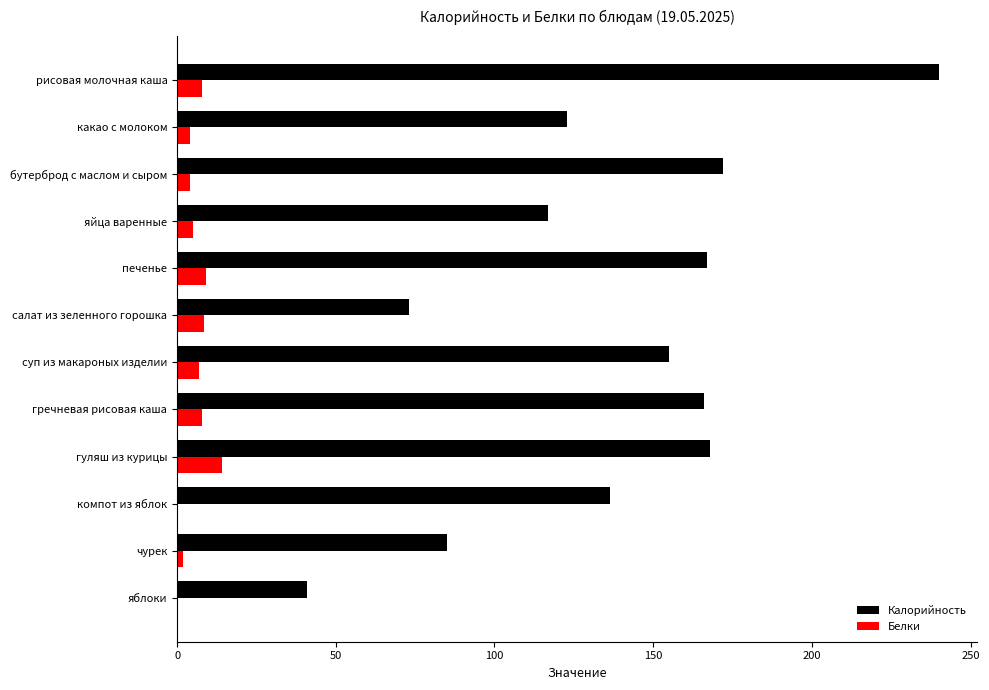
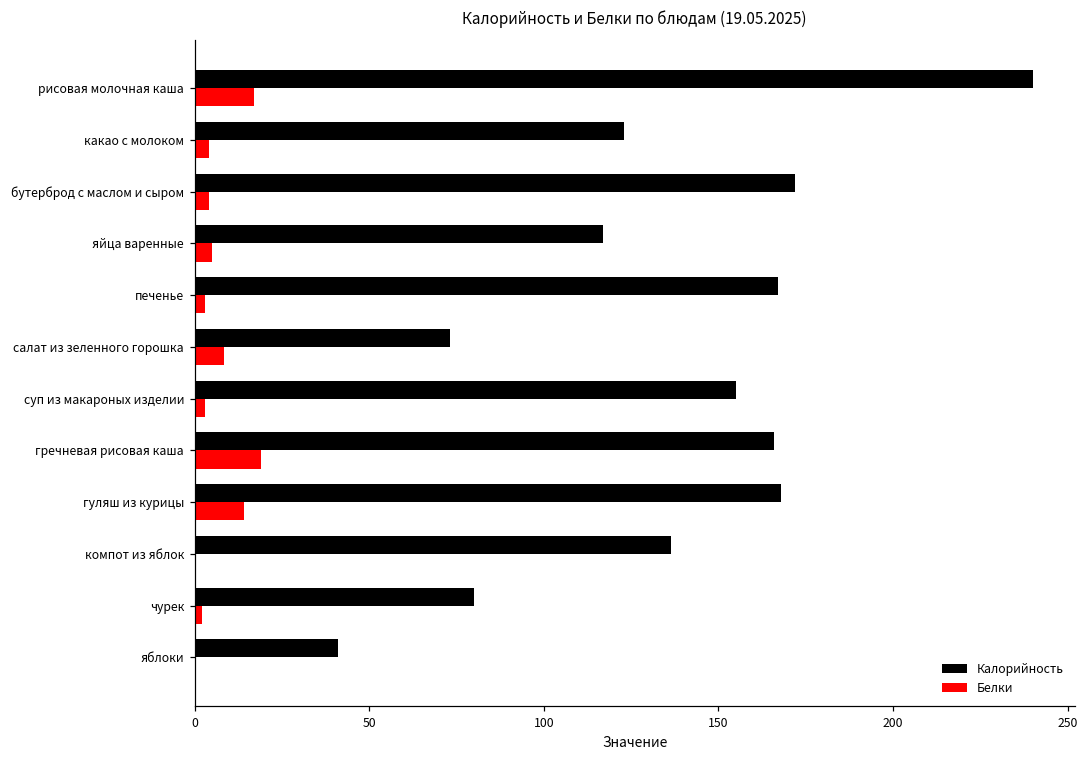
Белки, рисовая молочная каша: 8 -> 17
Белки, печенье: 9 -> 3
Белки, суп из макароных изделии: 7 -> 3
Белки, гречневая рисовая каша: 8 -> 19
Калорийность, чурек: 85 -> 80
